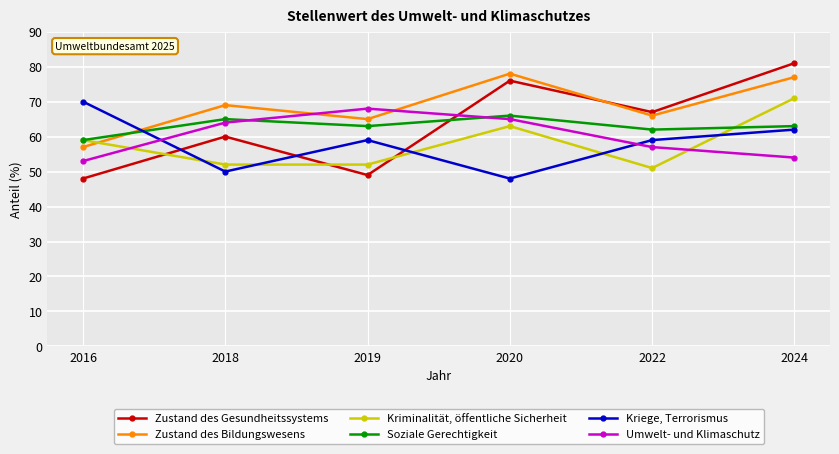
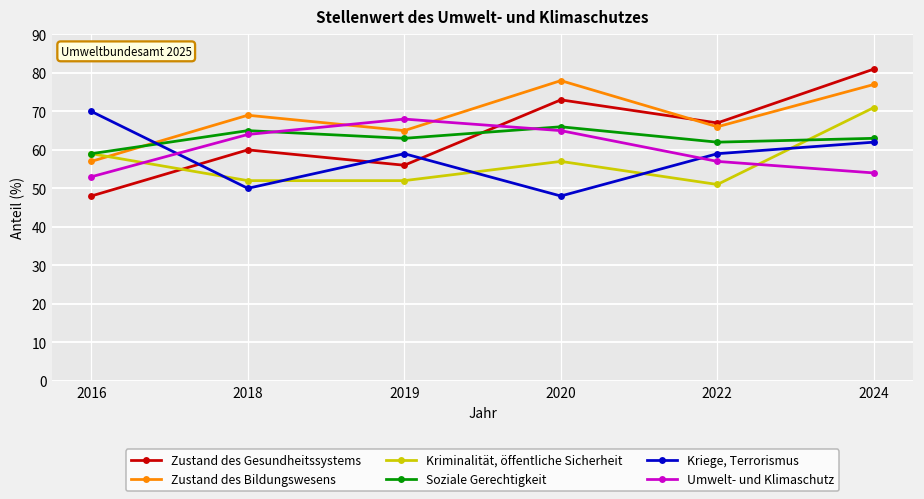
Zustand des Gesundheitssystems, 2019: 49 -> 56
Zustand des Gesundheitssystems, 2020: 76 -> 73
Kriminalität, öffentliche Sicherheit, 2020: 63 -> 57
